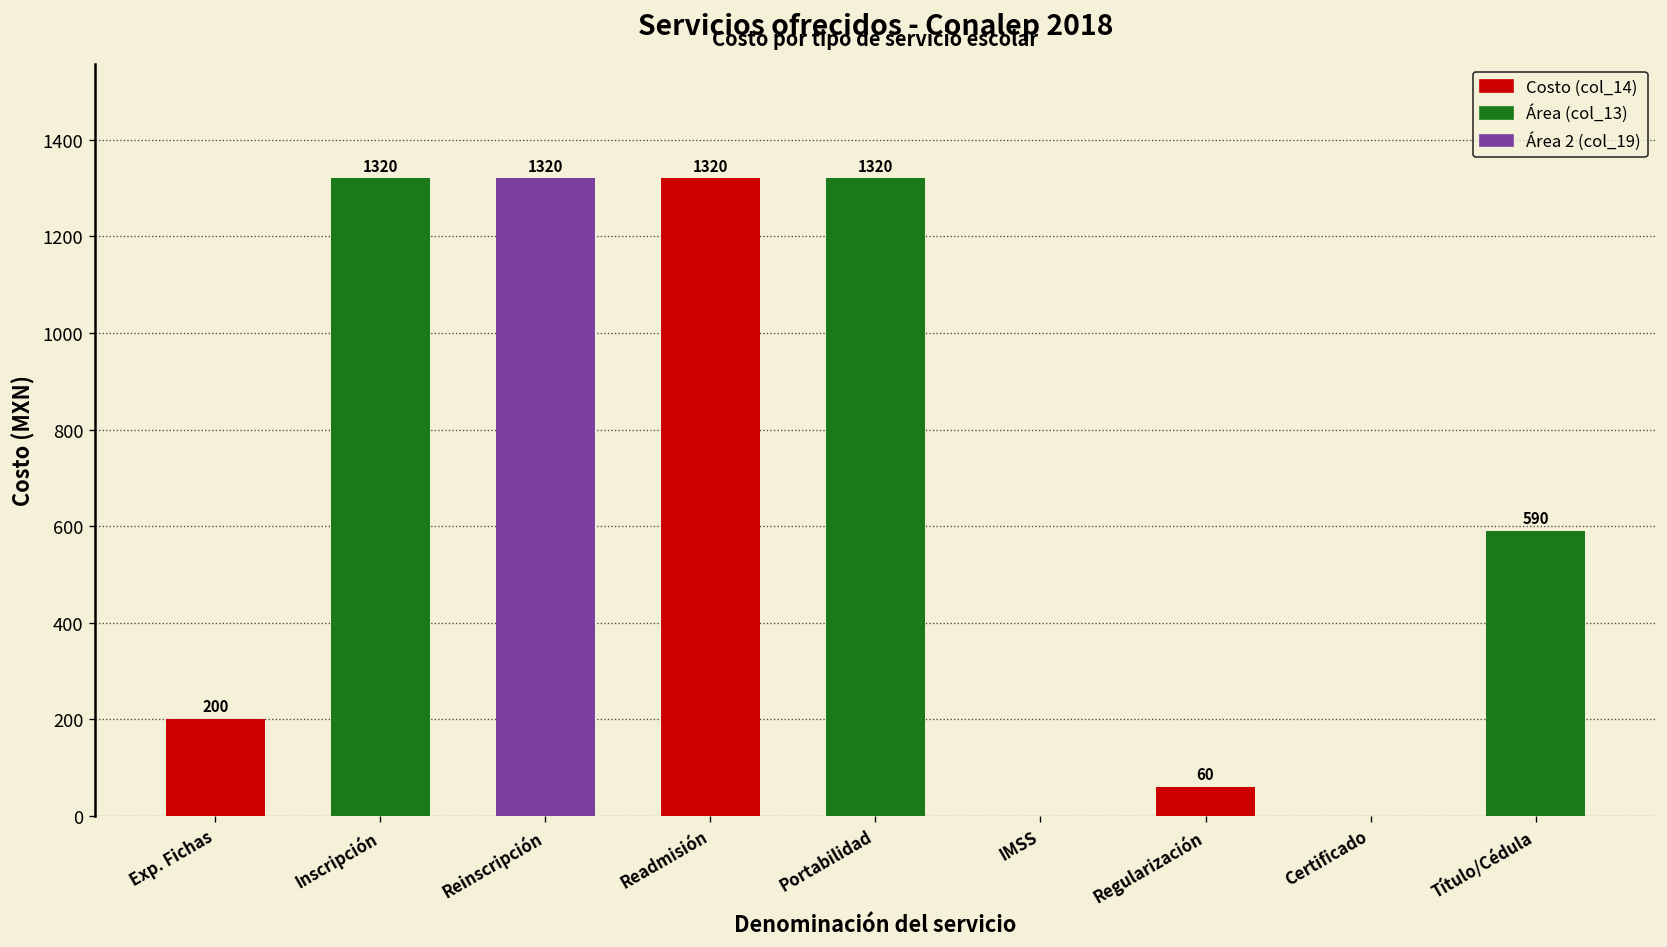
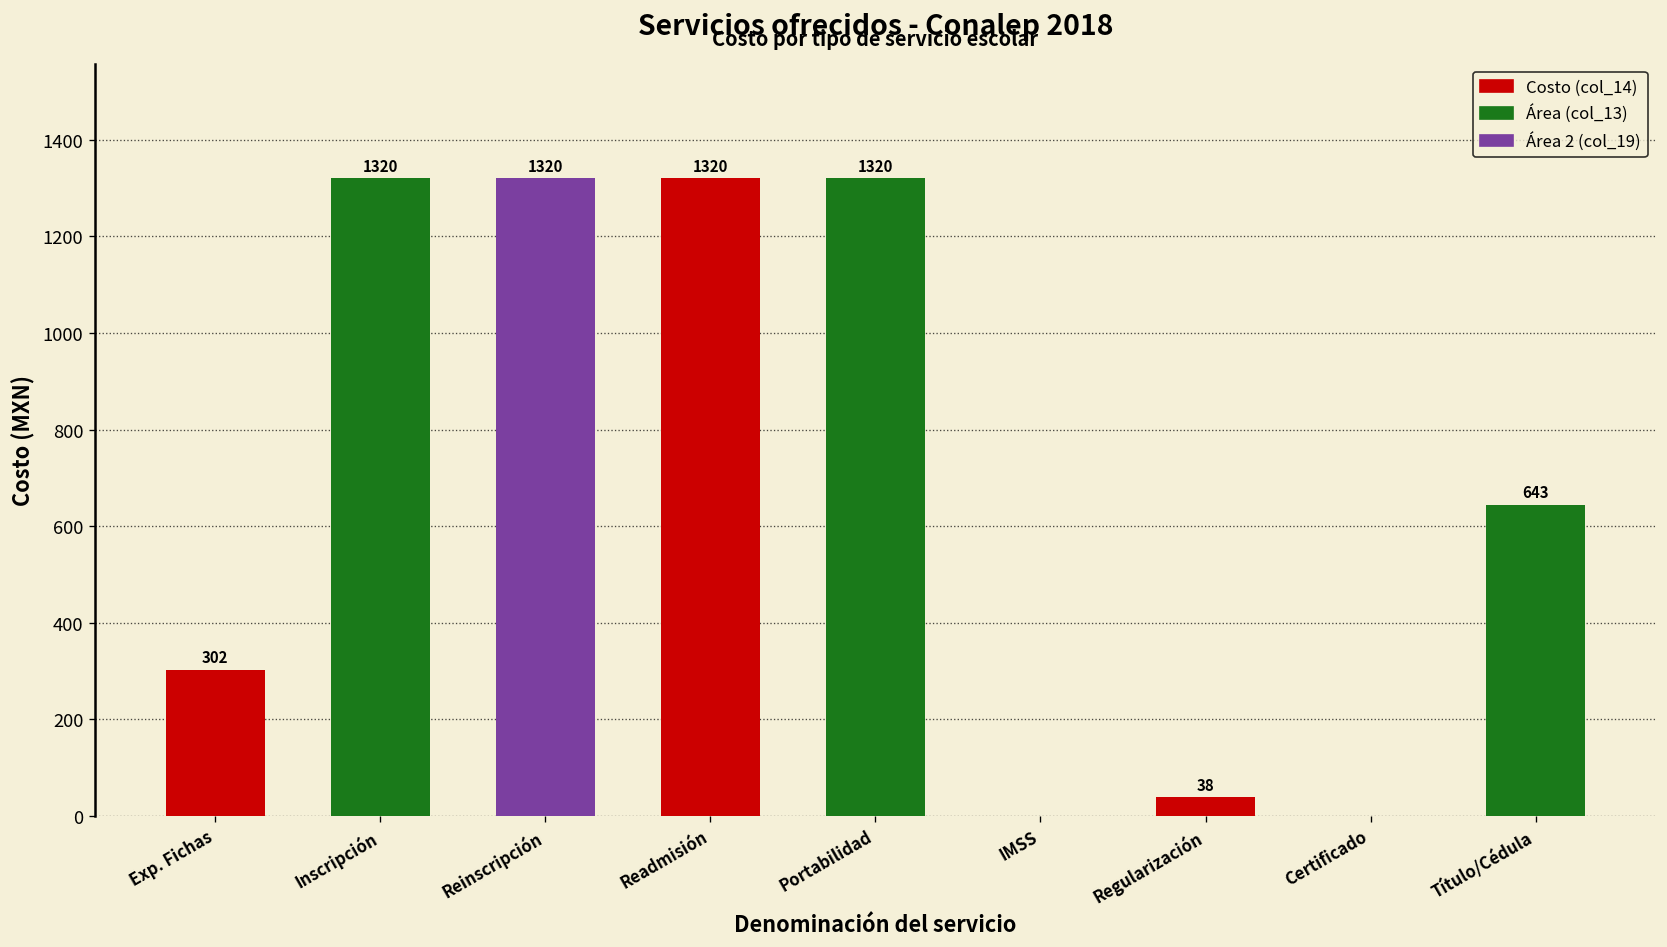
Exp. Fichas: 200 -> 302
Regularización: 60 -> 38
Título/Cédula: 590 -> 643
